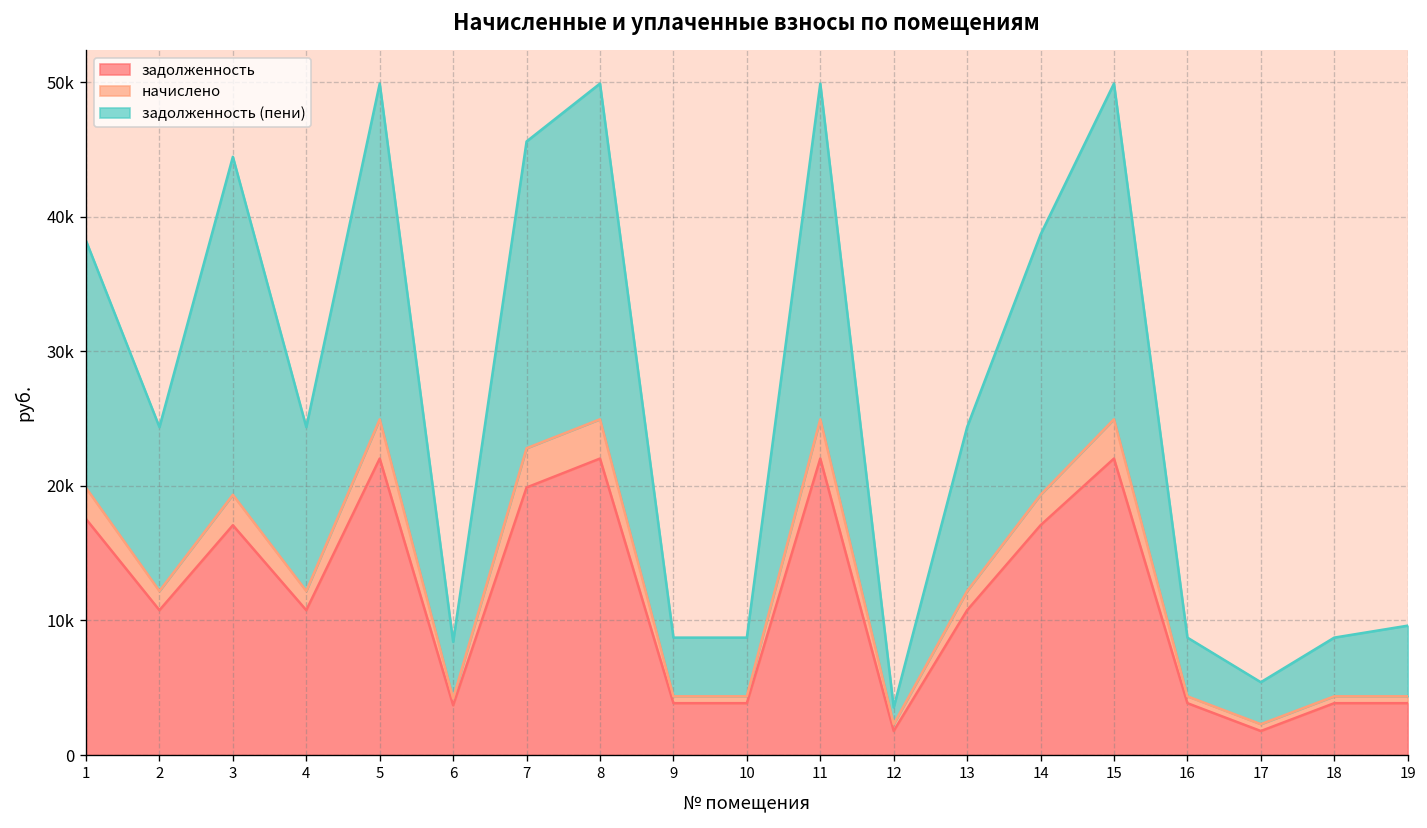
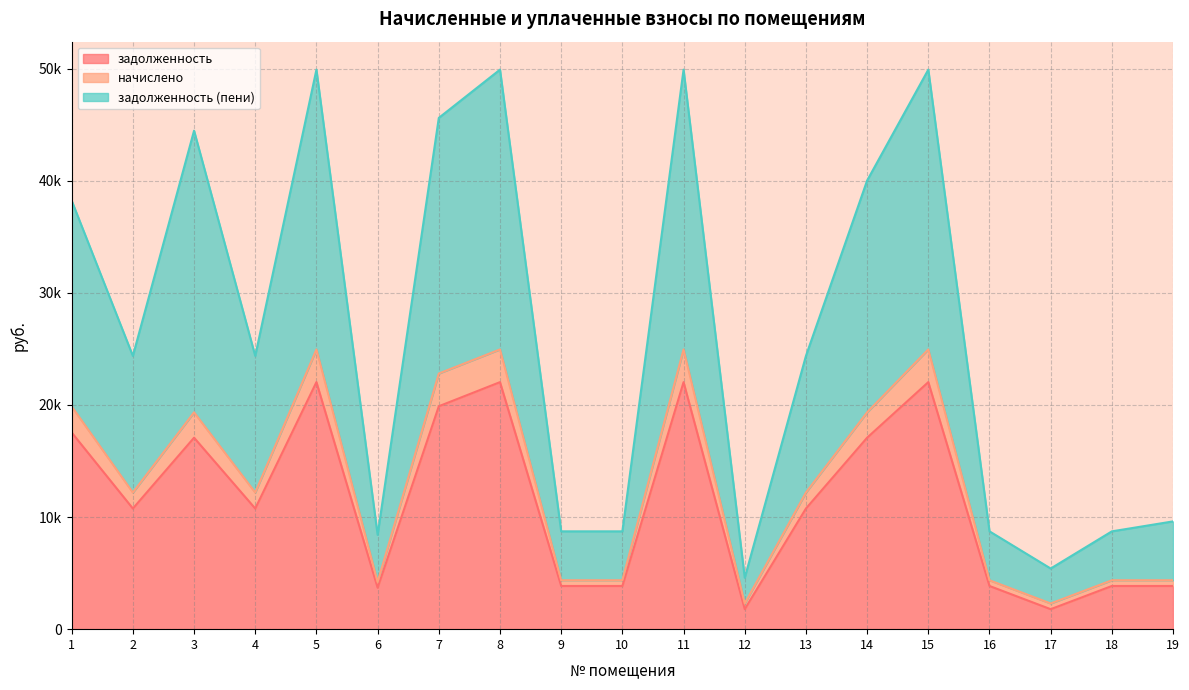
задолженность (пени), 12: 1200 -> 2300
задолженность (пени), 14: 19300 -> 20700
